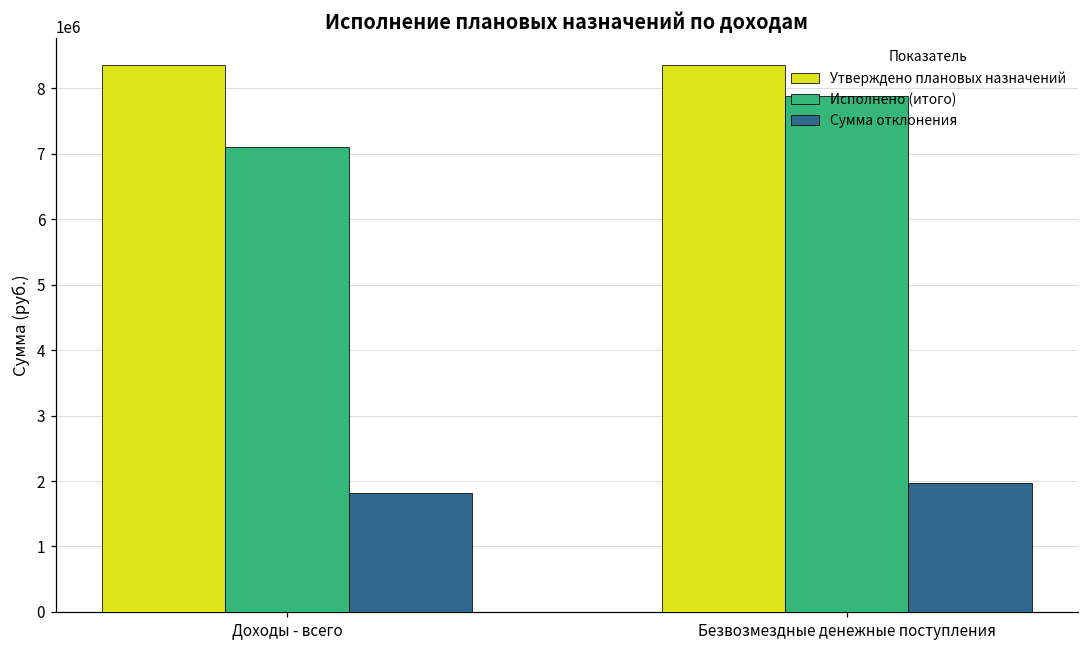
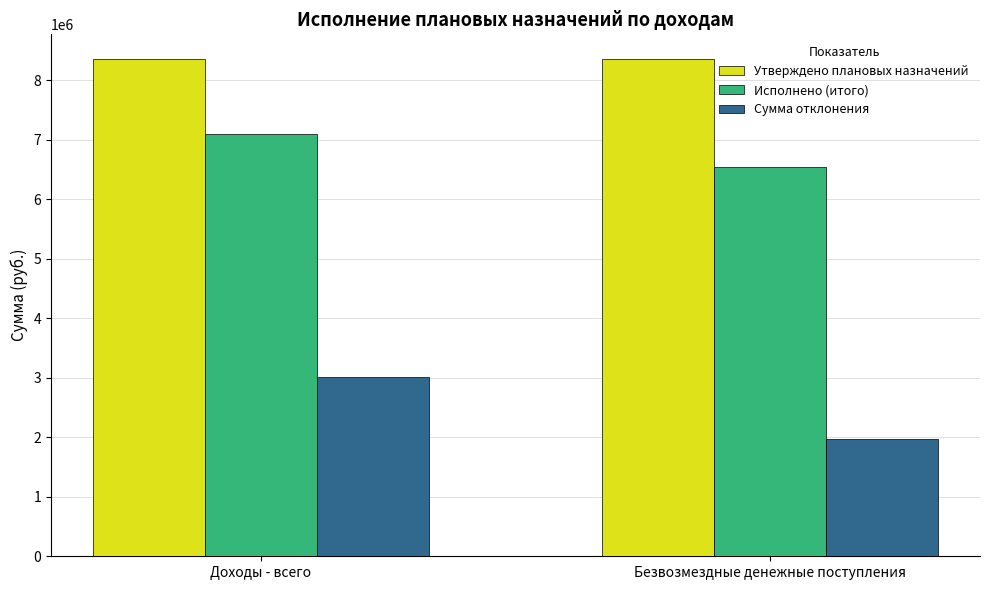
Сумма отклонения, Доходы - всего: 1800000 -> 3000000
Исполнено (итого), Безвозмездные денежные поступления: 7900000 -> 6500000
